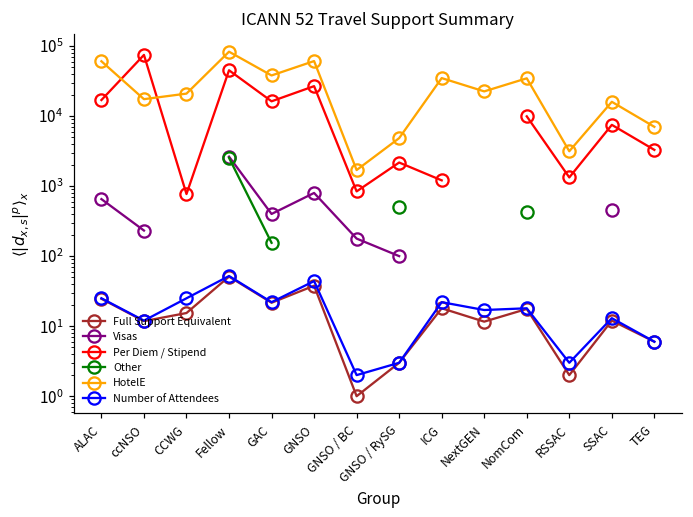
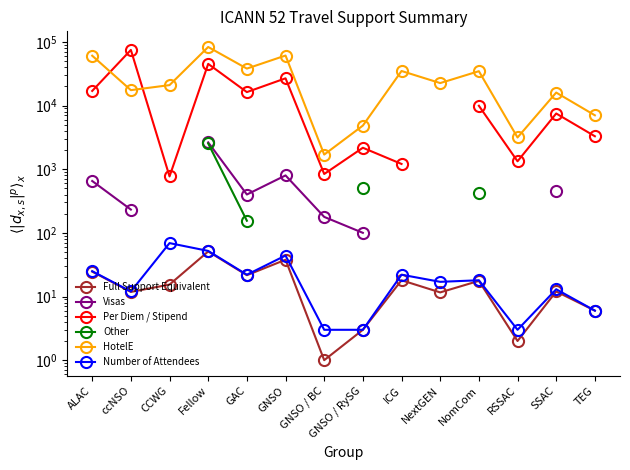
Number of Attendees, CCWG: 25 -> 70
Number of Attendees, GNSO / BC: 2 -> 3
